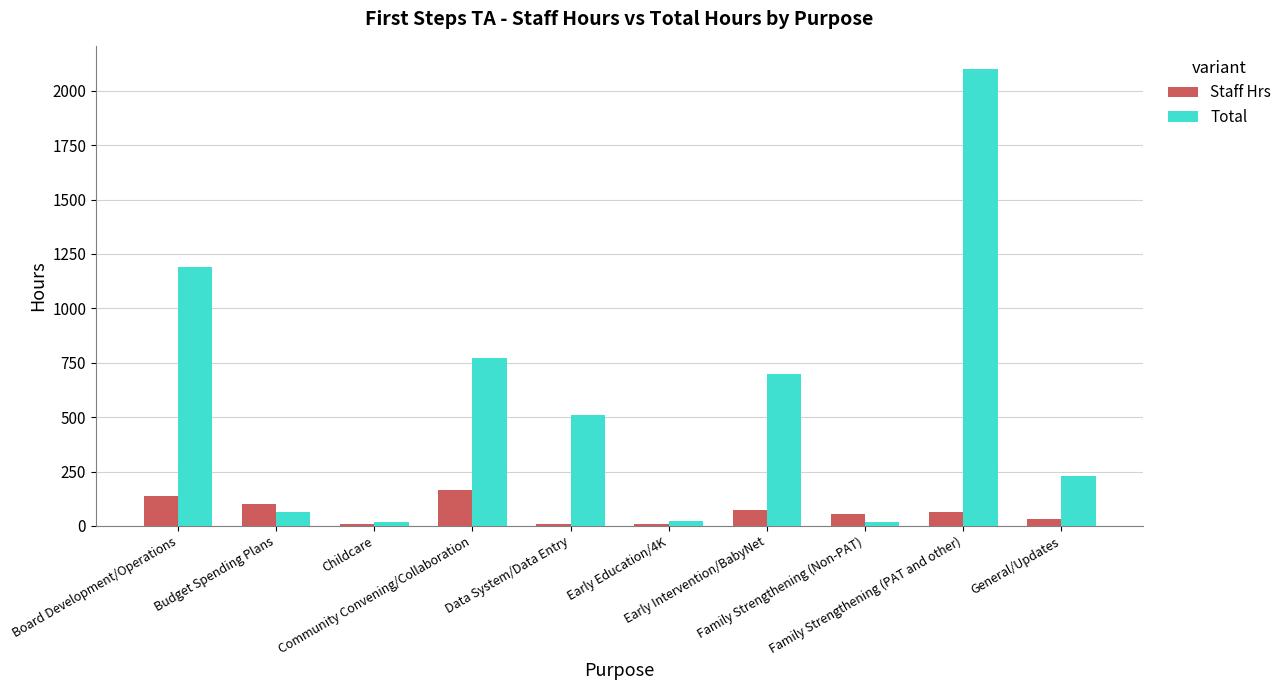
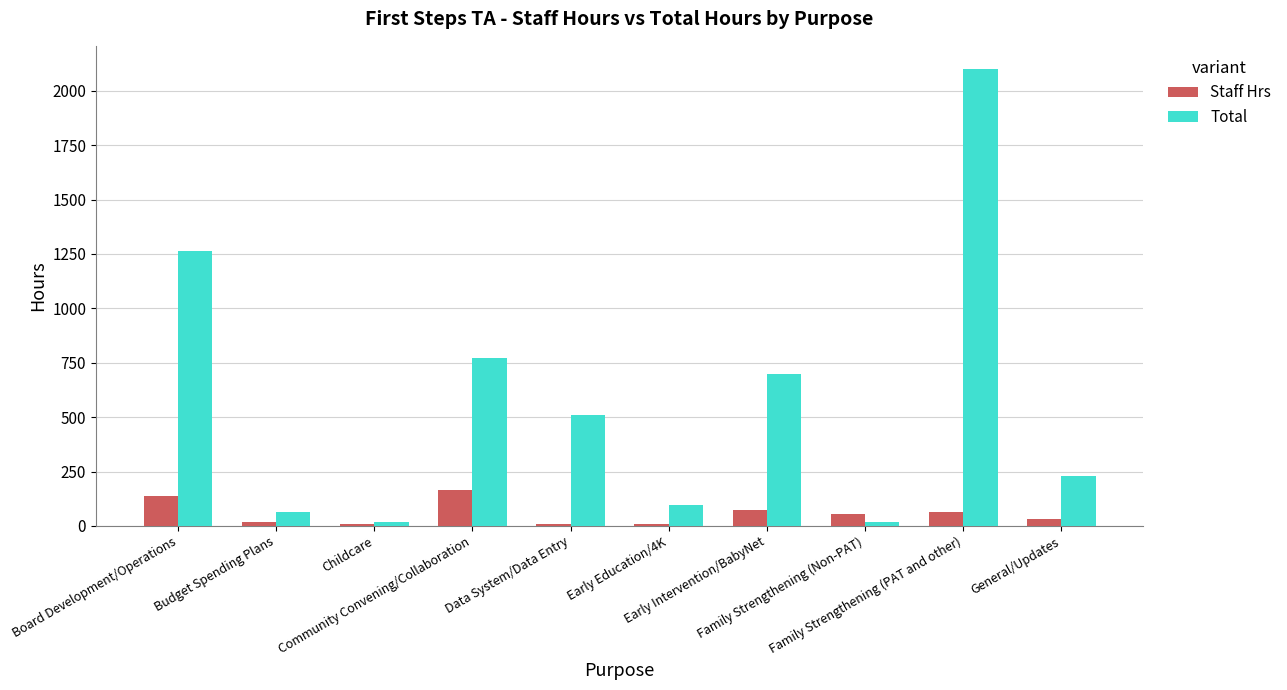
Total, Board Development/Operations: 1190 -> 1270
Staff Hrs, Budget Spending Plans: 100 -> 20
Total, Early Education/4K: 20 -> 100
